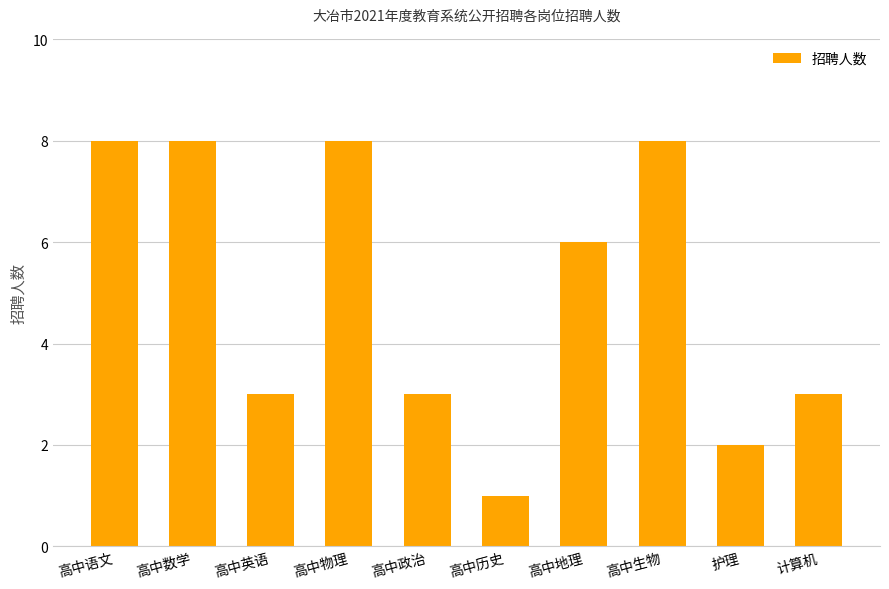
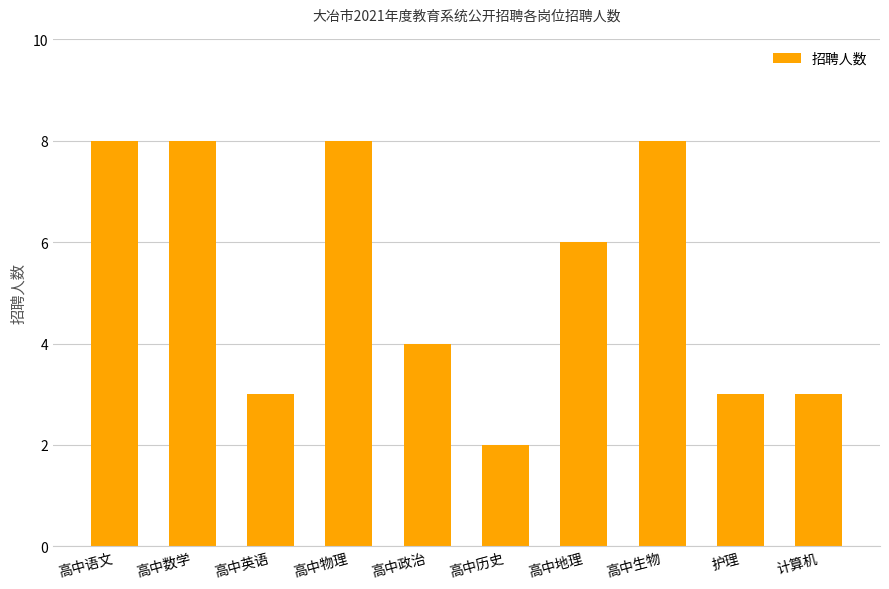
高中政治: 3 -> 4
高中历史: 1 -> 2
护理: 2 -> 3
